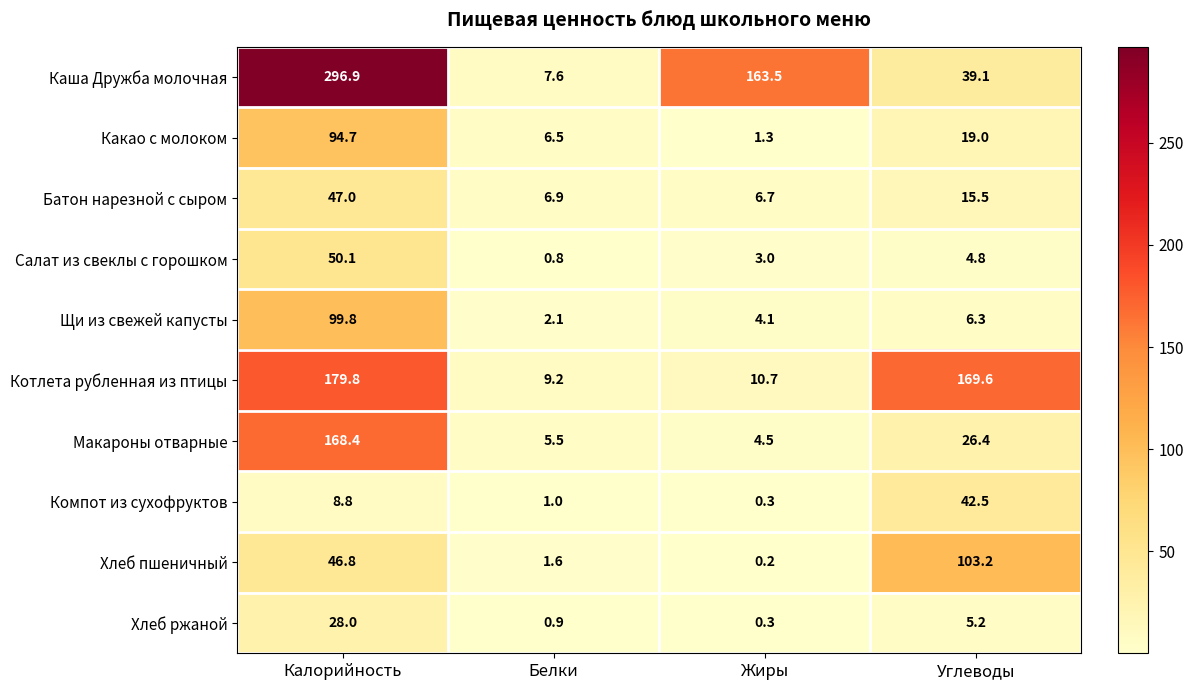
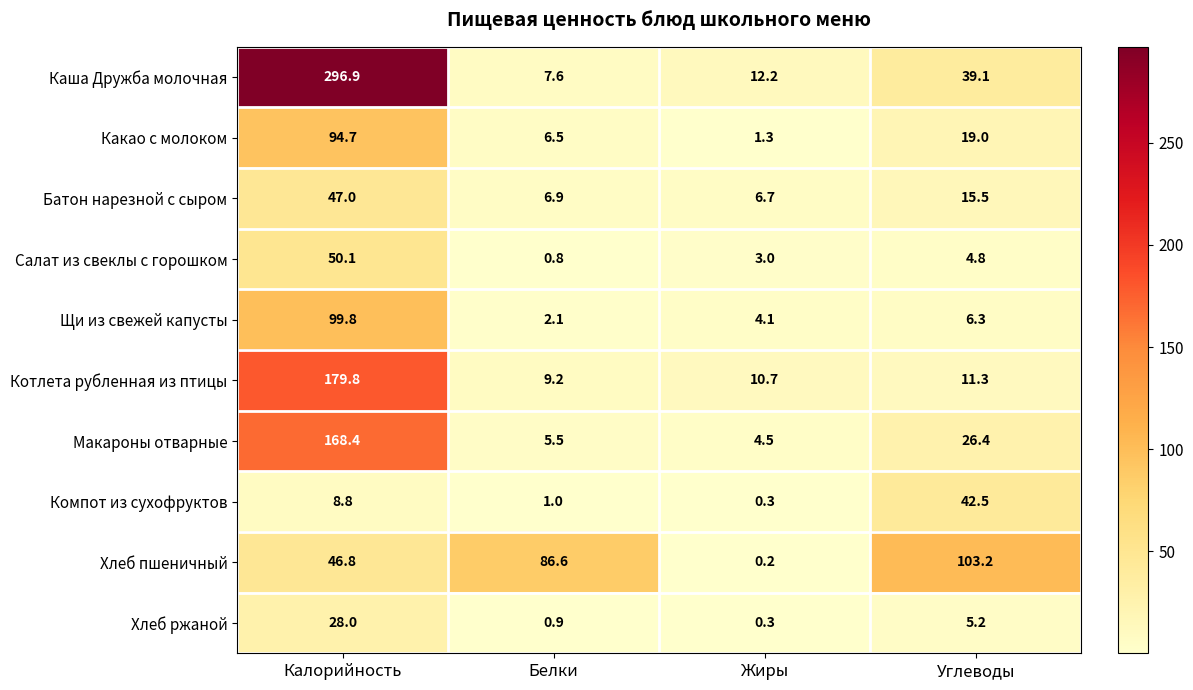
Каша Дружба молочная, Жиры: 163.5 -> 12.2
Котлета рубленная из птицы, Углеводы: 169.6 -> 11.3
Хлеб пшеничный, Белки: 1.6 -> 86.6
